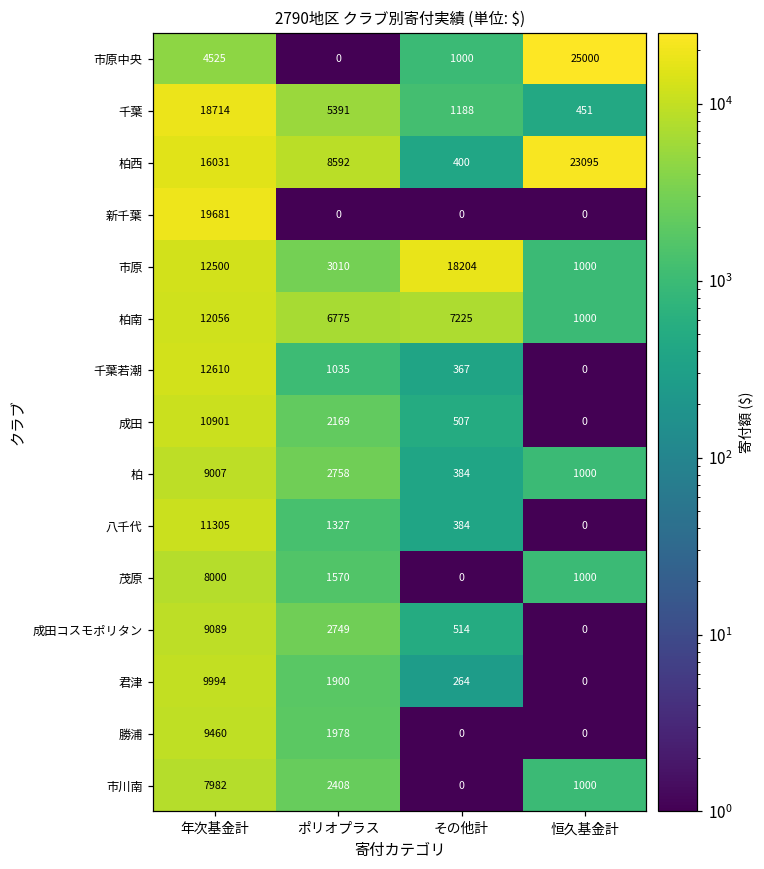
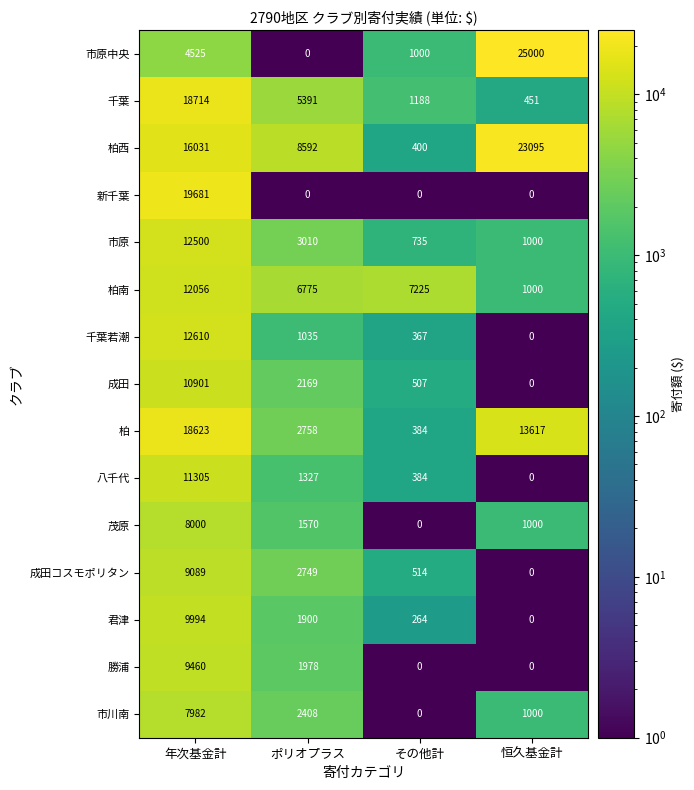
市原, その他計: 18204 -> 735
柏, 年次基金計: 9007 -> 18623
柏, 恒久基金計: 1000 -> 13617
